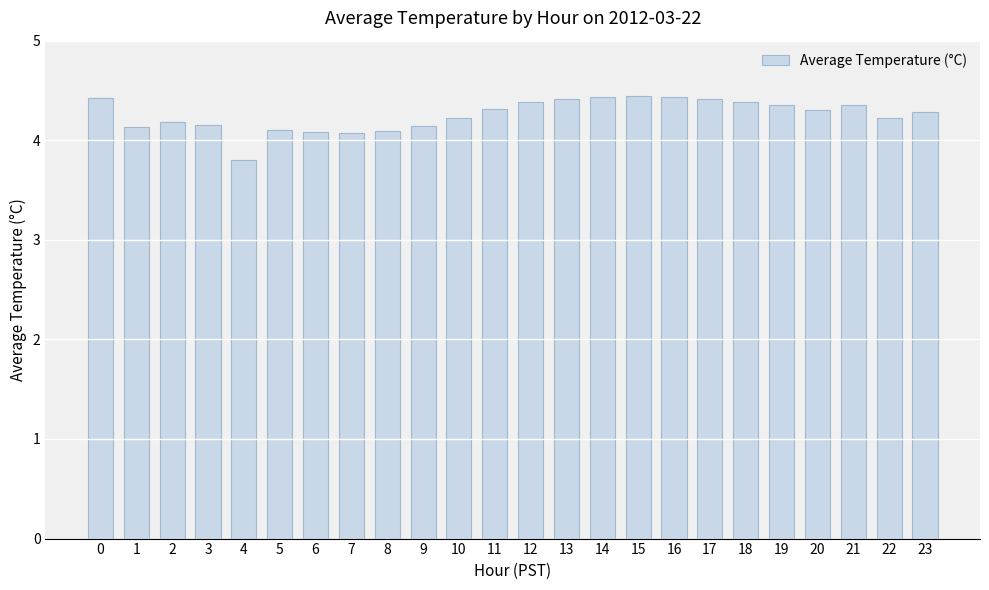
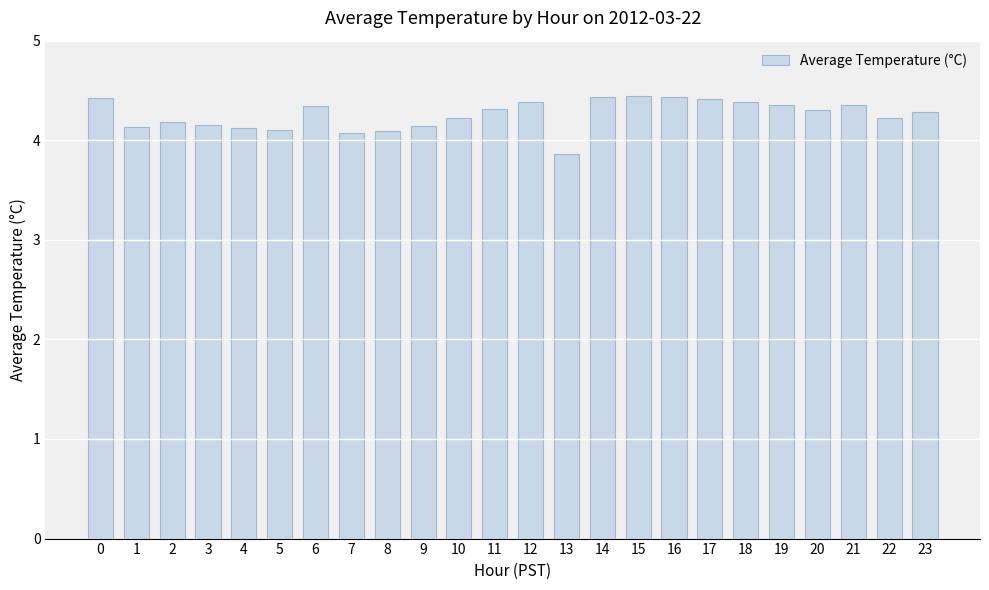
4: 3.8 -> 4.1
6: 4.1 -> 4.3
13: 4.4 -> 3.9
